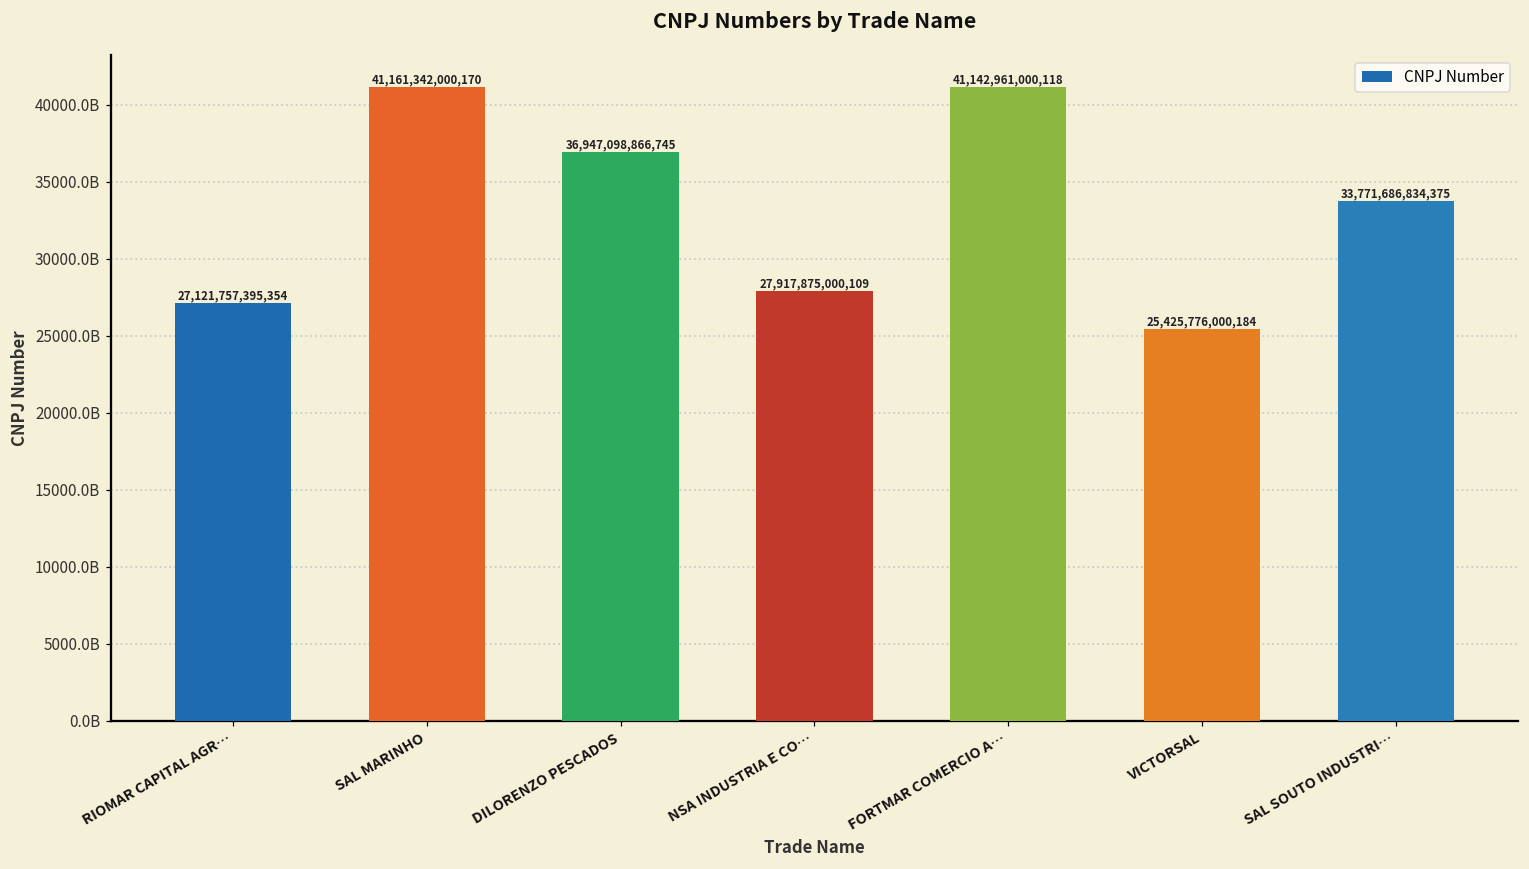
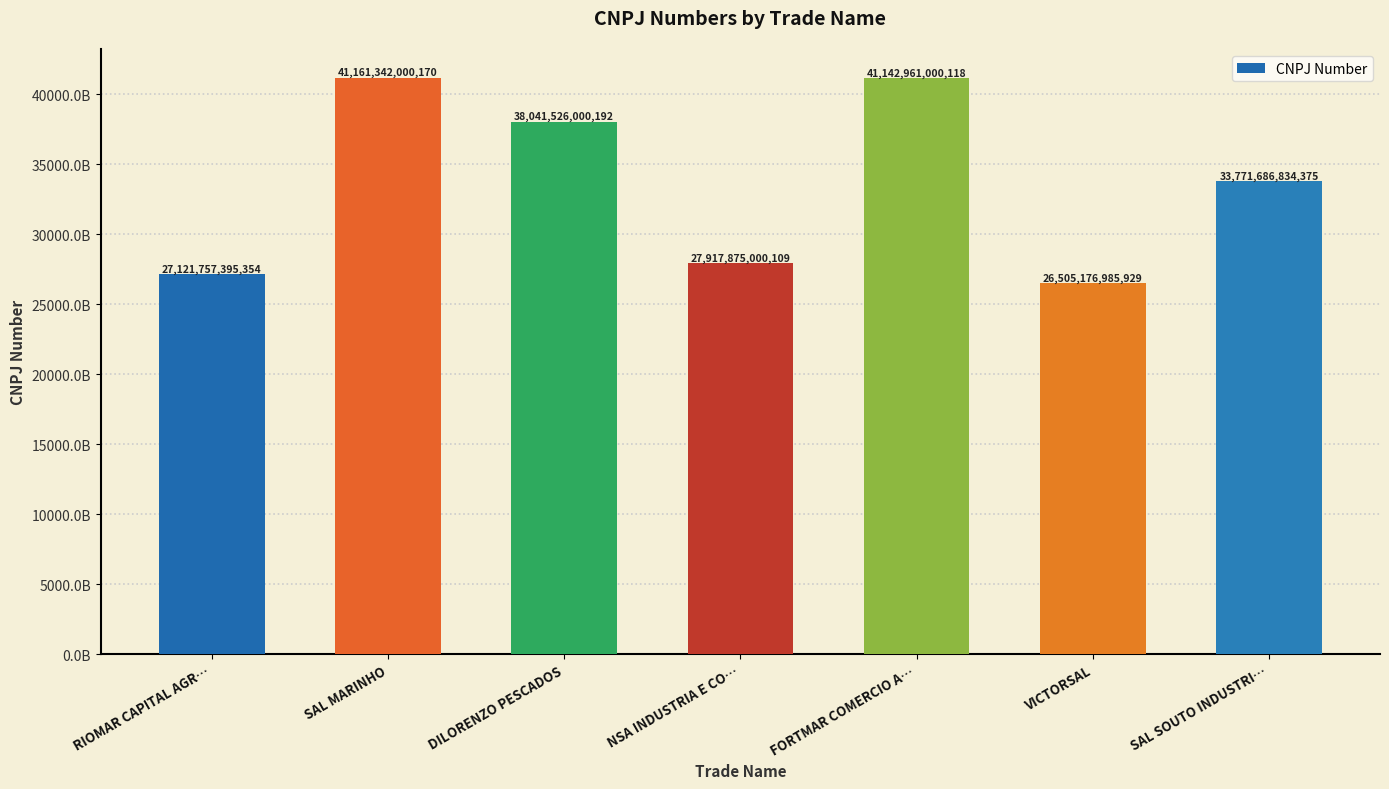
DILORENZO PESCADOS: 36,947,098,866,745 -> 38,041,526,000,192
VICTORSAL: 25,425,776,000,184 -> 26,505,176,985,929
